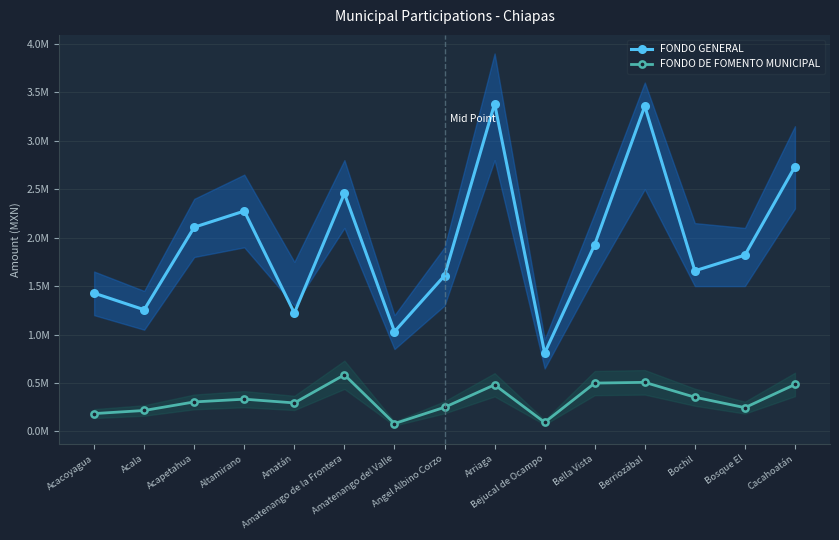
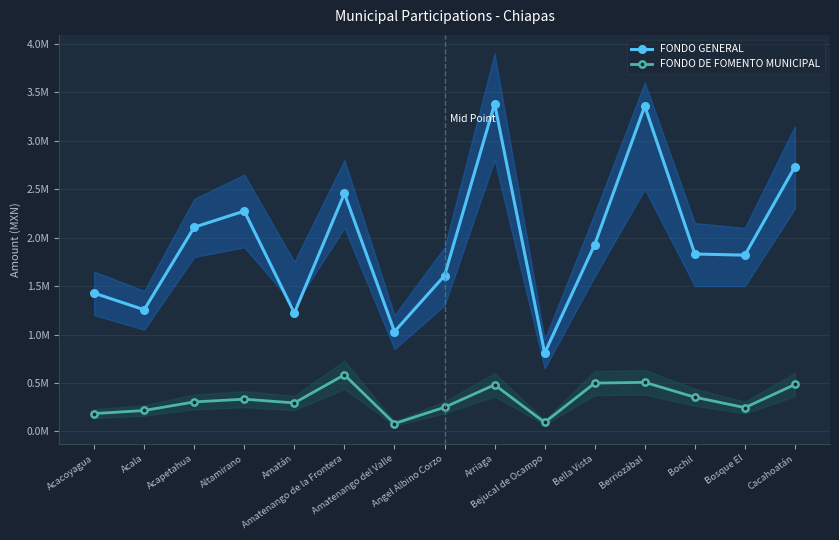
FONDO GENERAL, Bochil: 1700000 -> 1800000
